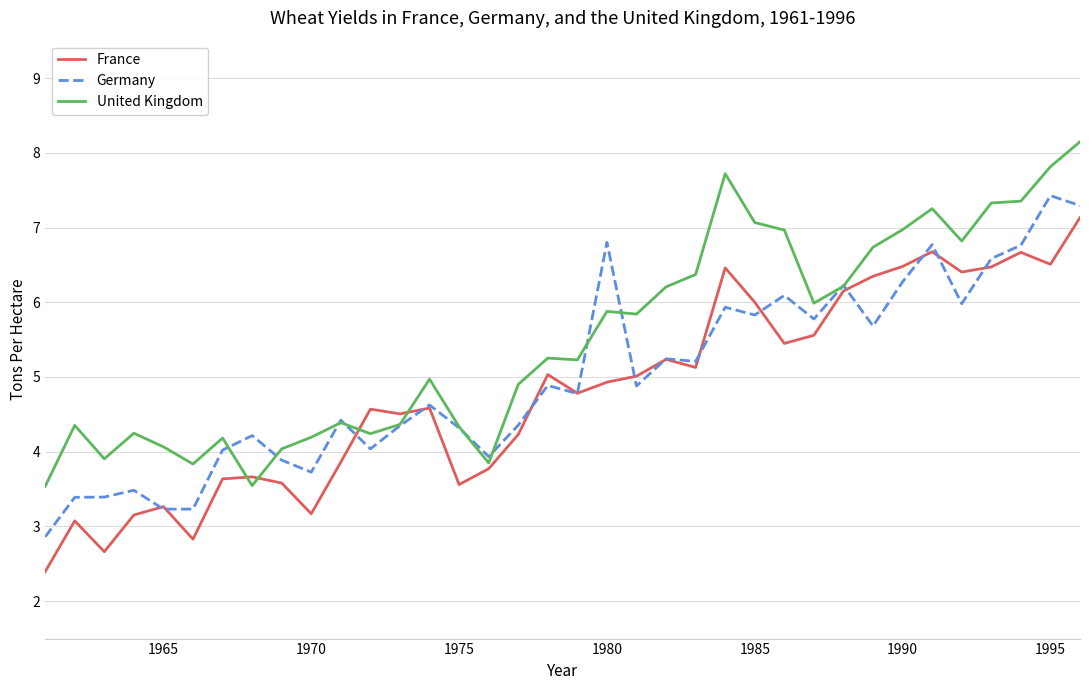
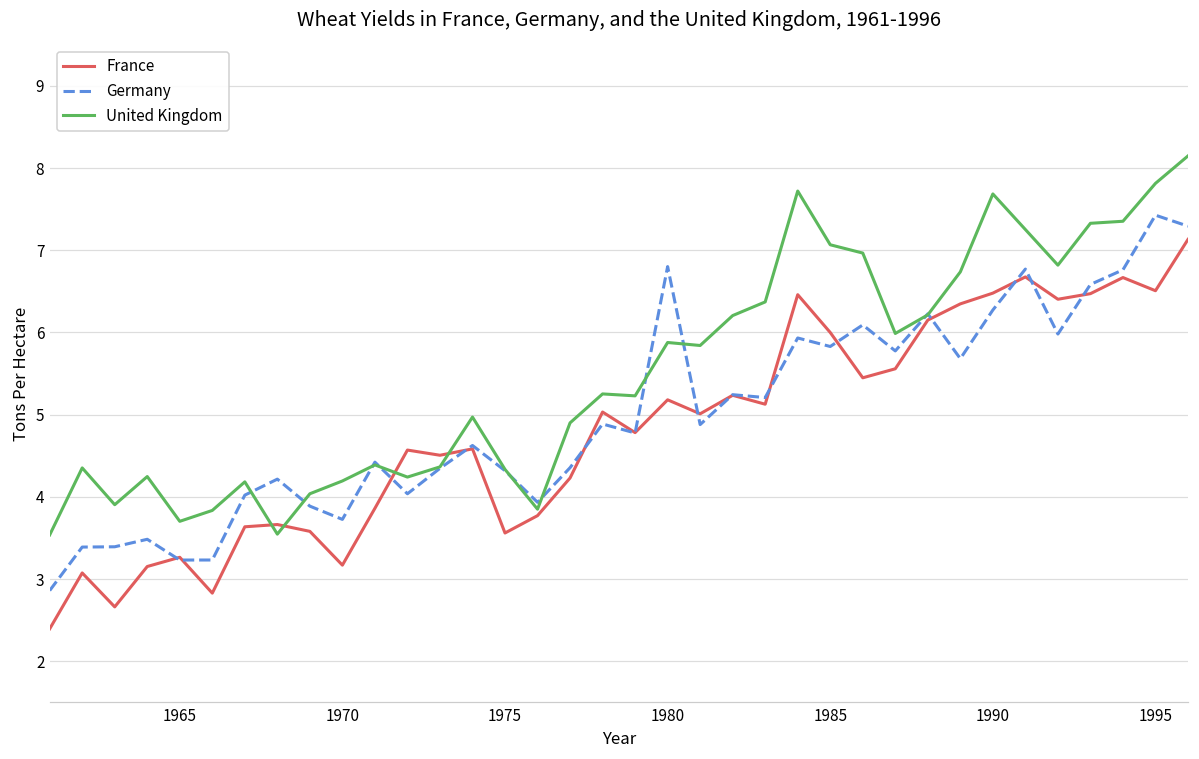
United Kingdom, 1965: 4.1 -> 3.7
France, 1980: 4.9 -> 5.2
United Kingdom, 1990: 7.0 -> 7.7
